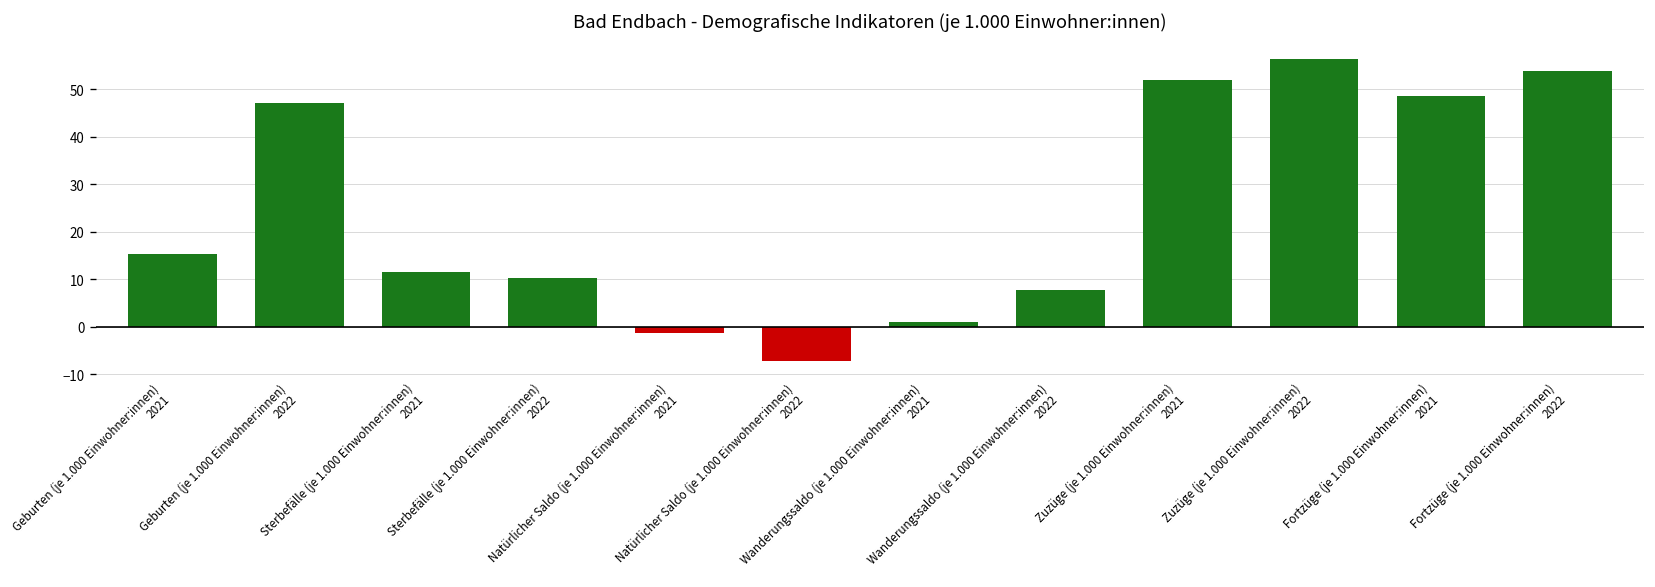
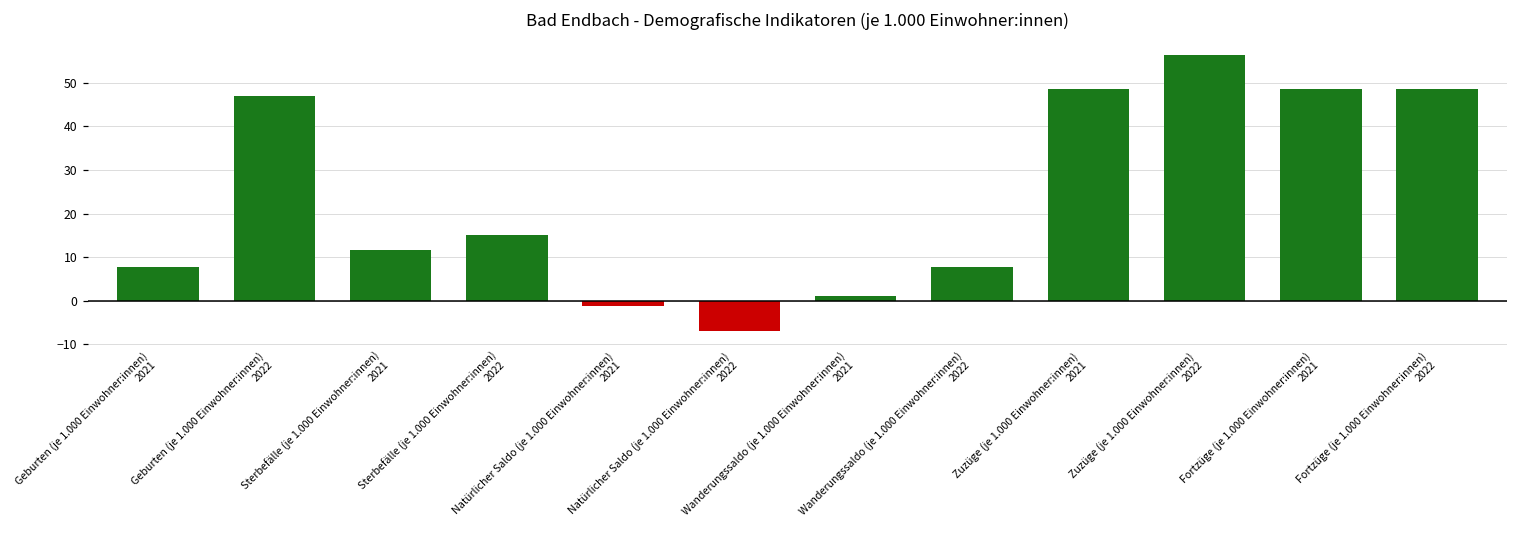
Geburten (je 1.000 Einwohner:innen) 2021: 15 -> 8
Sterbefälle (je 1.000 Einwohner:innen) 2022: 10 -> 15
Zuzüge (je 1.000 Einwohner:innen) 2021: 52 -> 49
Fortzüge (je 1.000 Einwohner:innen) 2022: 54 -> 49
